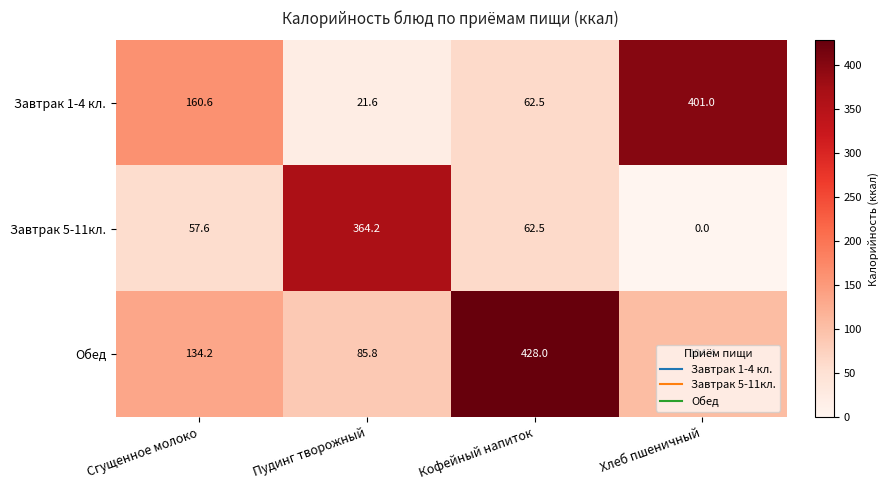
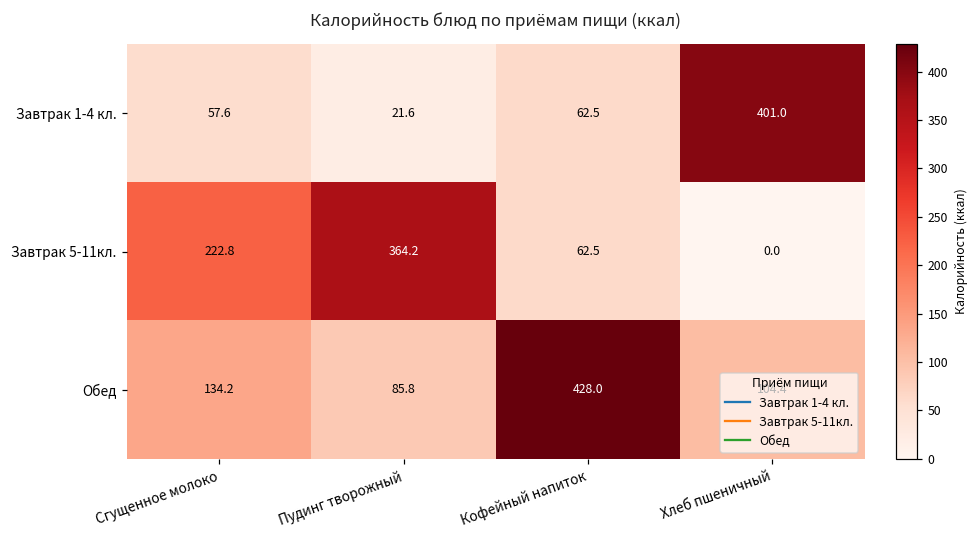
Завтрак 1-4 кл., Сгущенное молоко: 160.6 -> 57.6
Завтрак 5-11кл., Сгущенное молоко: 57.6 -> 222.8
